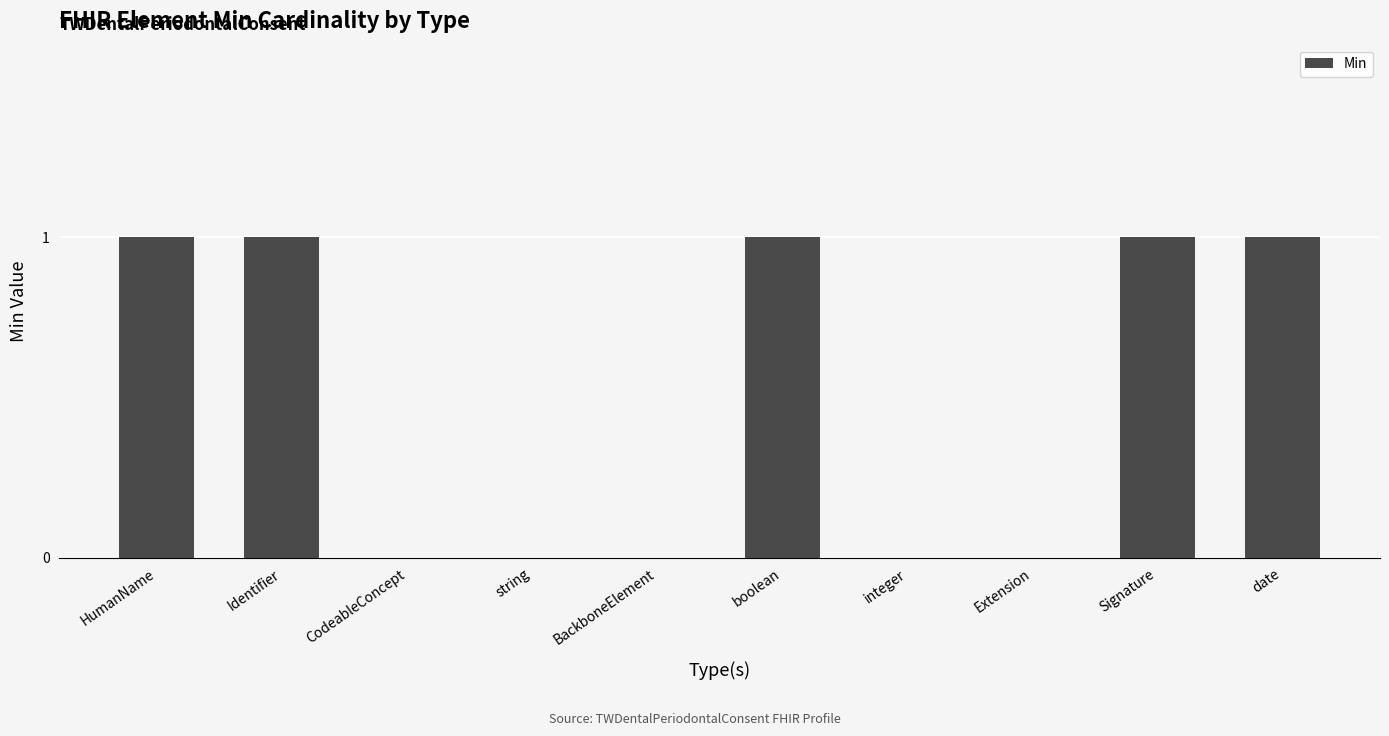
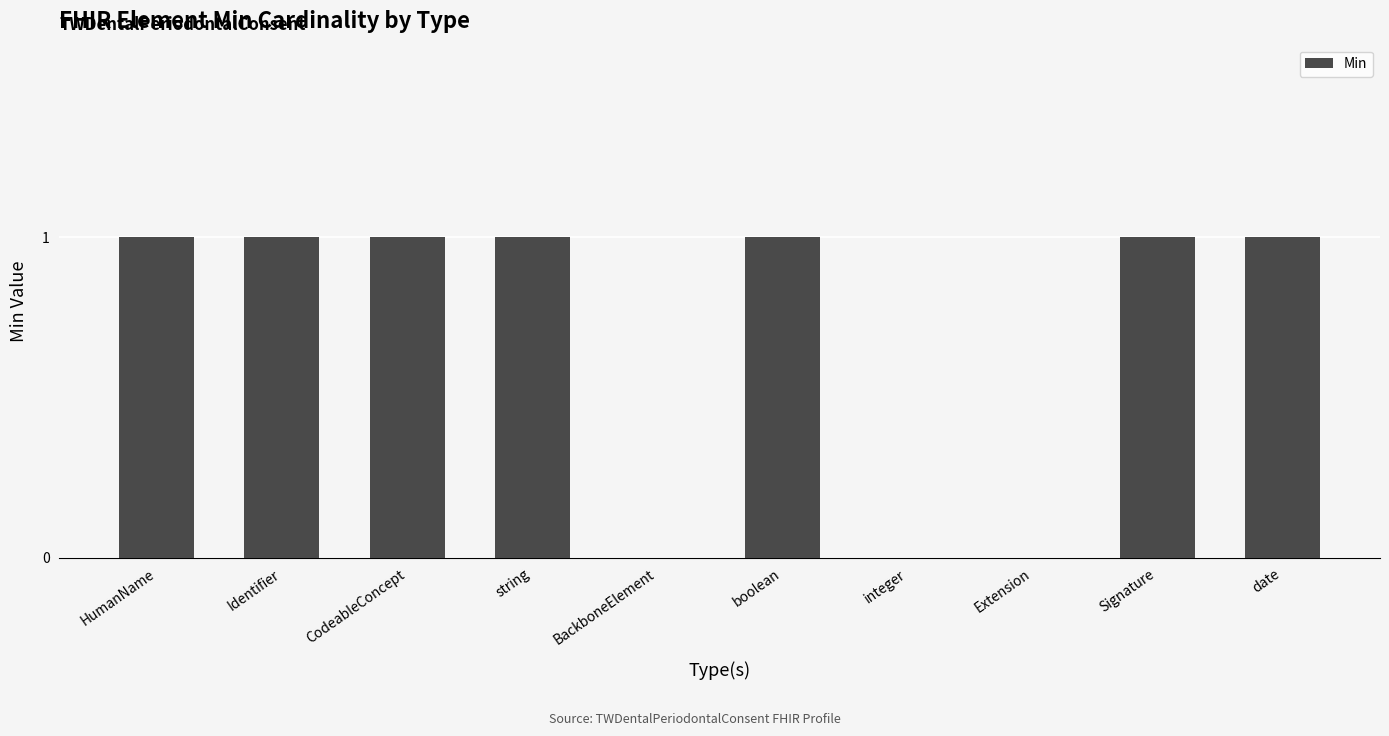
CodeableConcept: 0 -> 1
string: 0 -> 1
